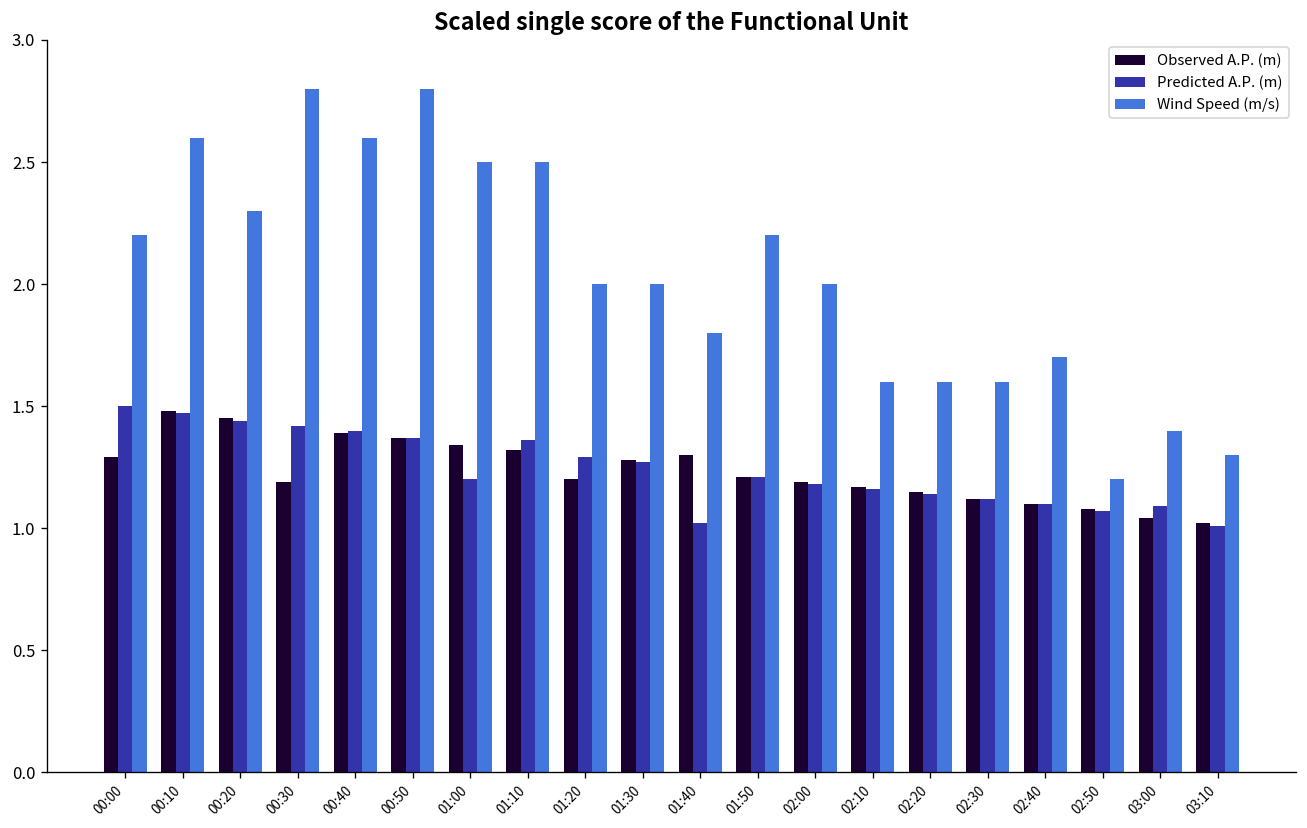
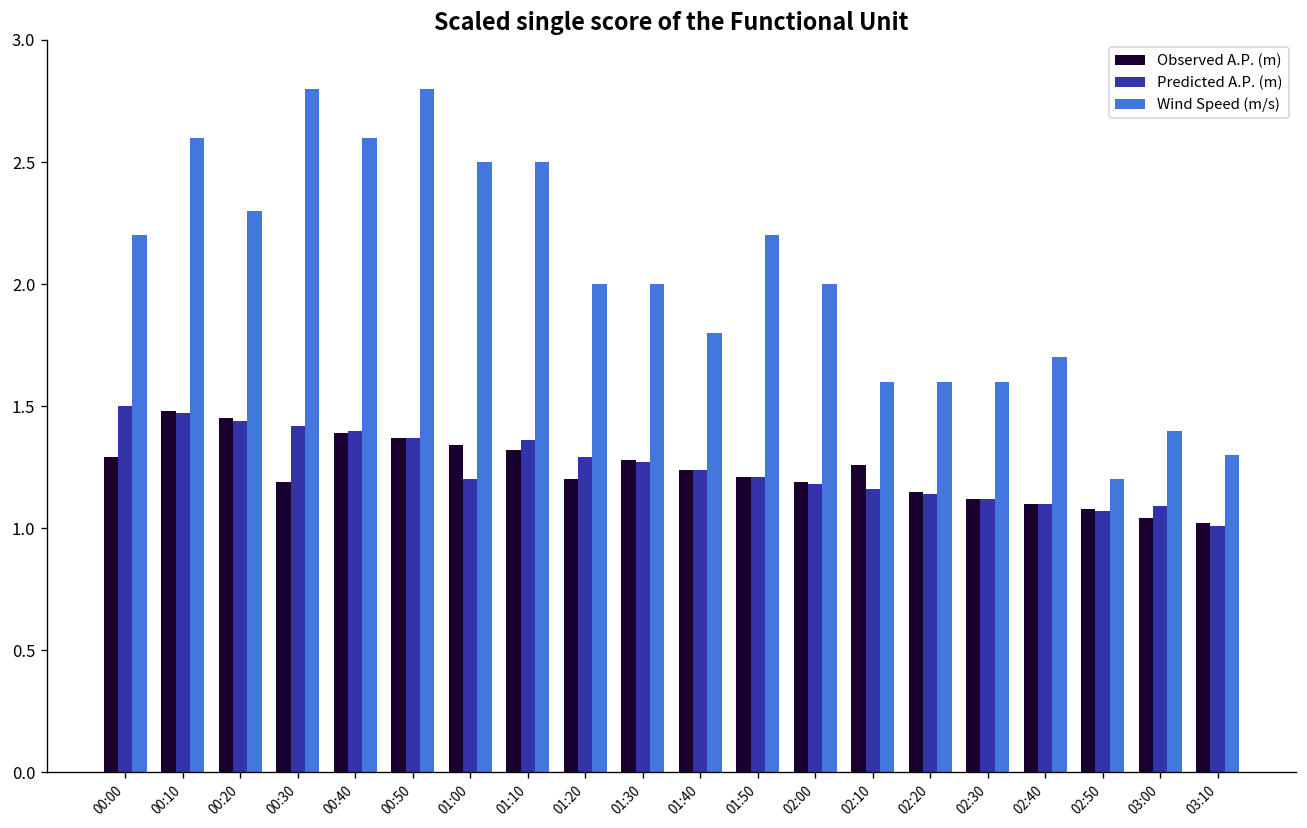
Observed A.P. (m), 01:40: 1.30 -> 1.24
Predicted A.P. (m), 01:40: 1.02 -> 1.24
Observed A.P. (m), 02:10: 1.17 -> 1.26
